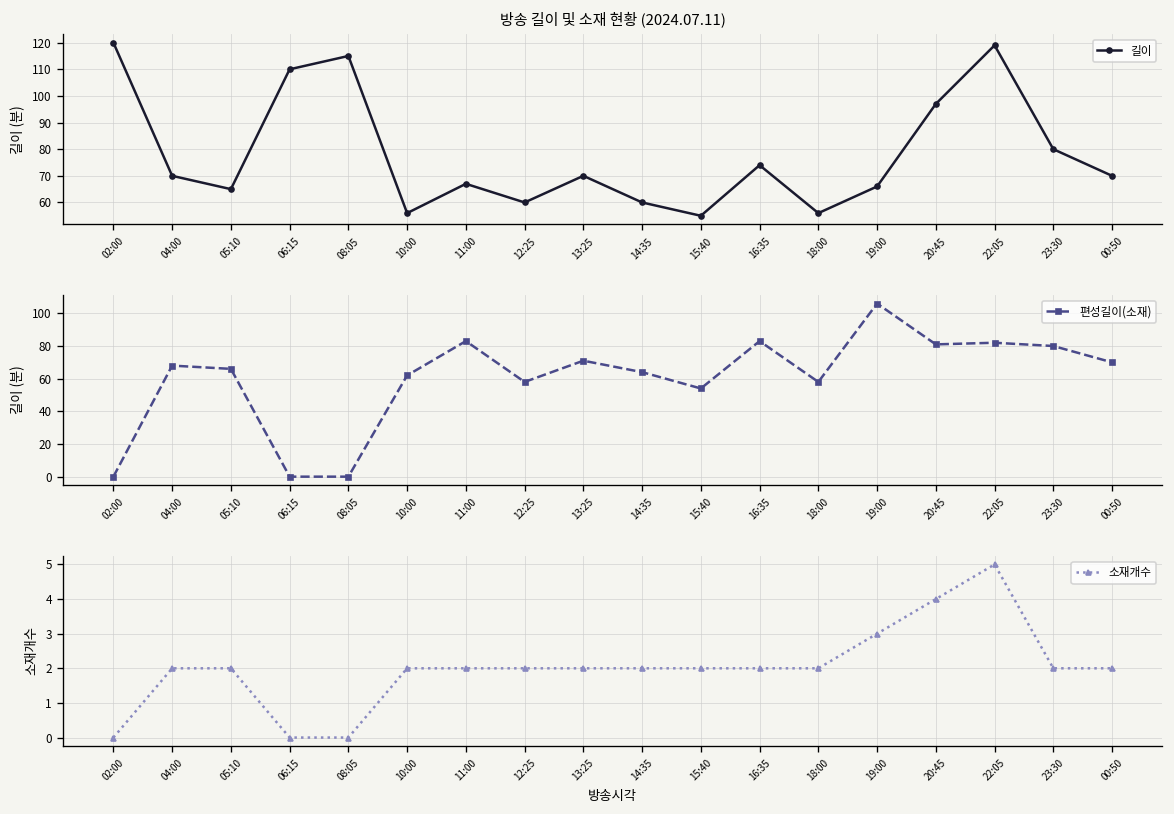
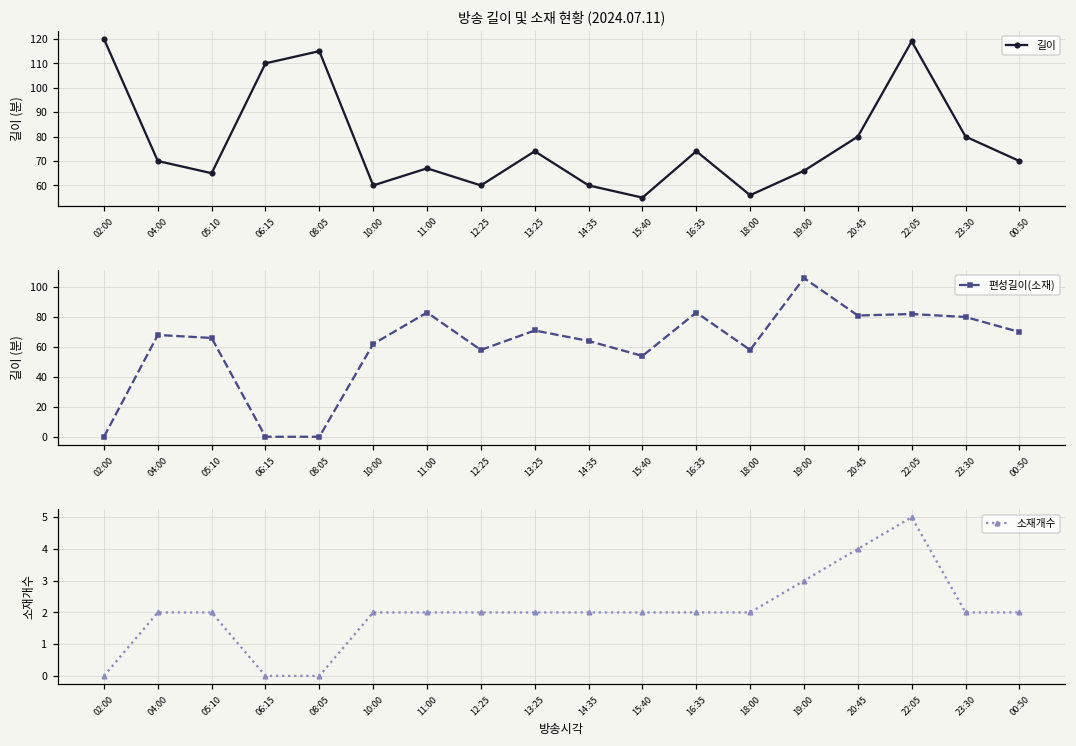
방송 길이 및 소재 현황 (2024.07.11), 10:00: 56 -> 60
방송 길이 및 소재 현황 (2024.07.11), 13:25: 70 -> 74
방송 길이 및 소재 현황 (2024.07.11), 20:45: 97 -> 80
